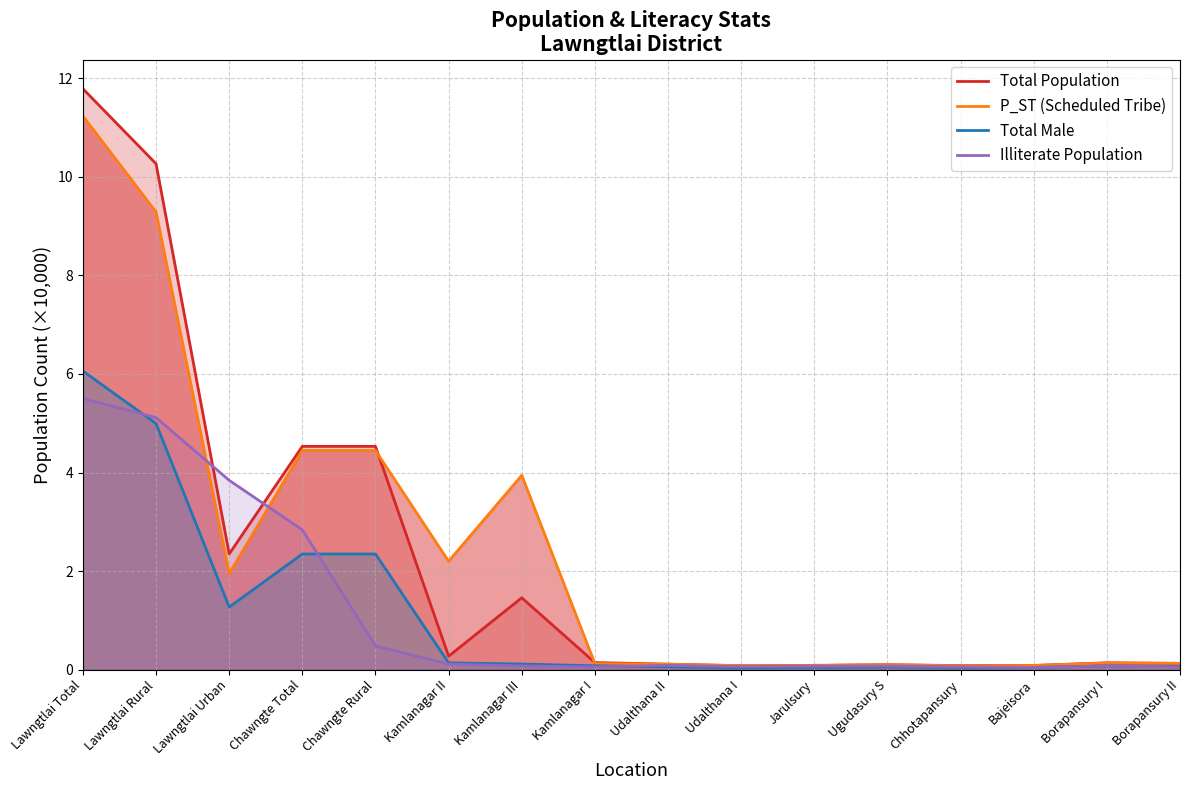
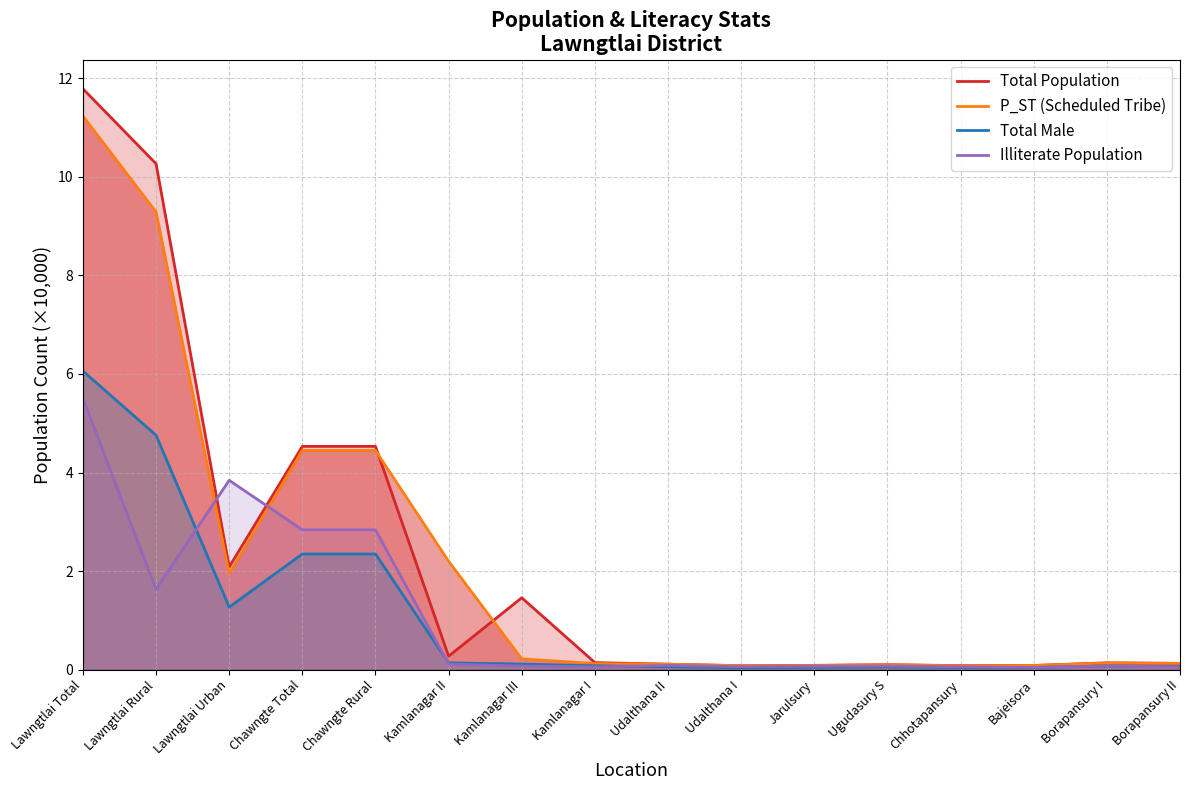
Total Male, Lawngtlai Rural: 5.0 -> 4.8
Illiterate Population, Lawngtlai Rural: 5.1 -> 1.6
Total Population, Lawngtlai Urban: 2.3 -> 2.1
Illiterate Population, Chawngte Rural: 0.5 -> 2.8
P_ST (Scheduled Tribe), Kamlanagar III: 3.9 -> 0.2
